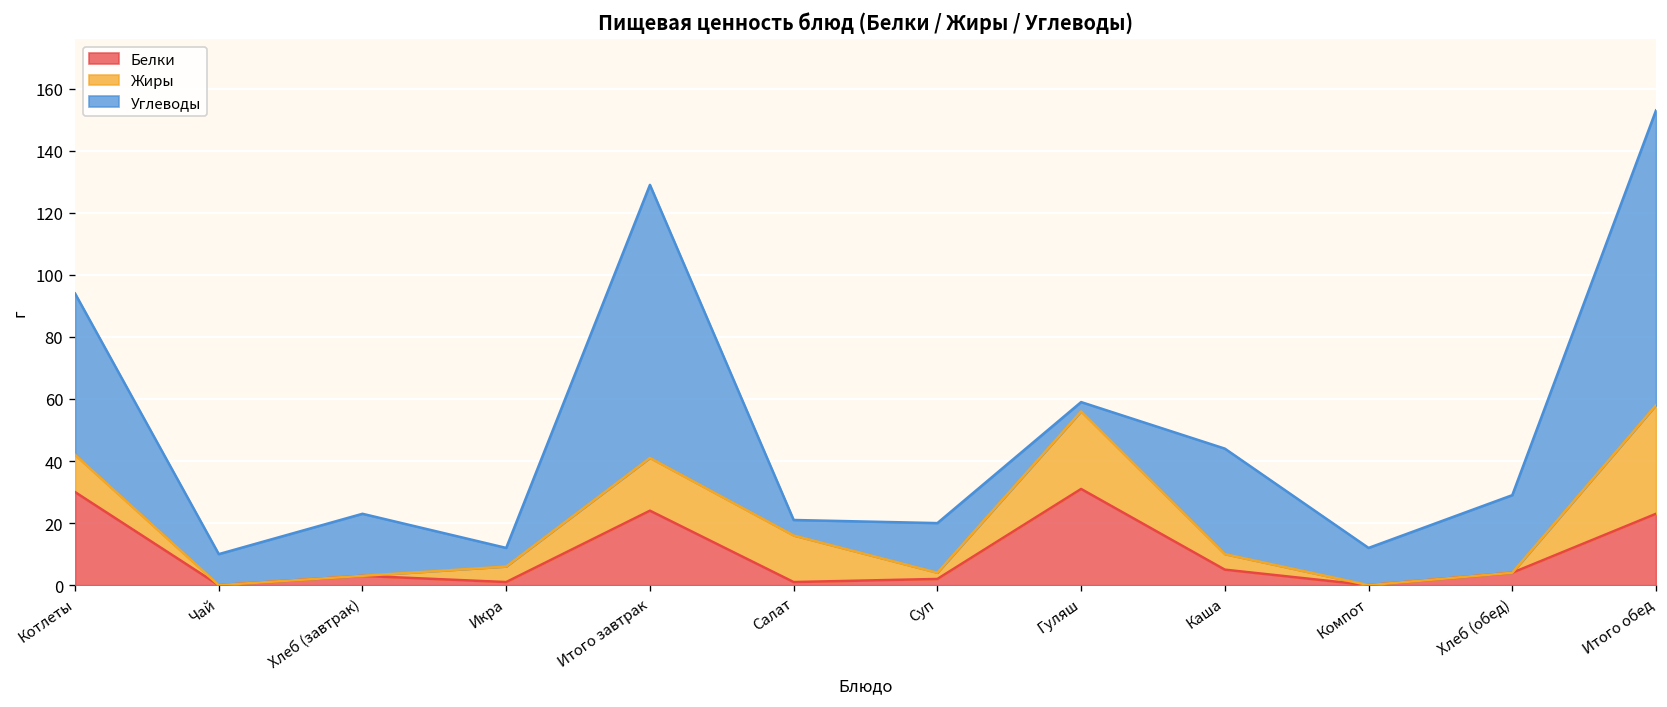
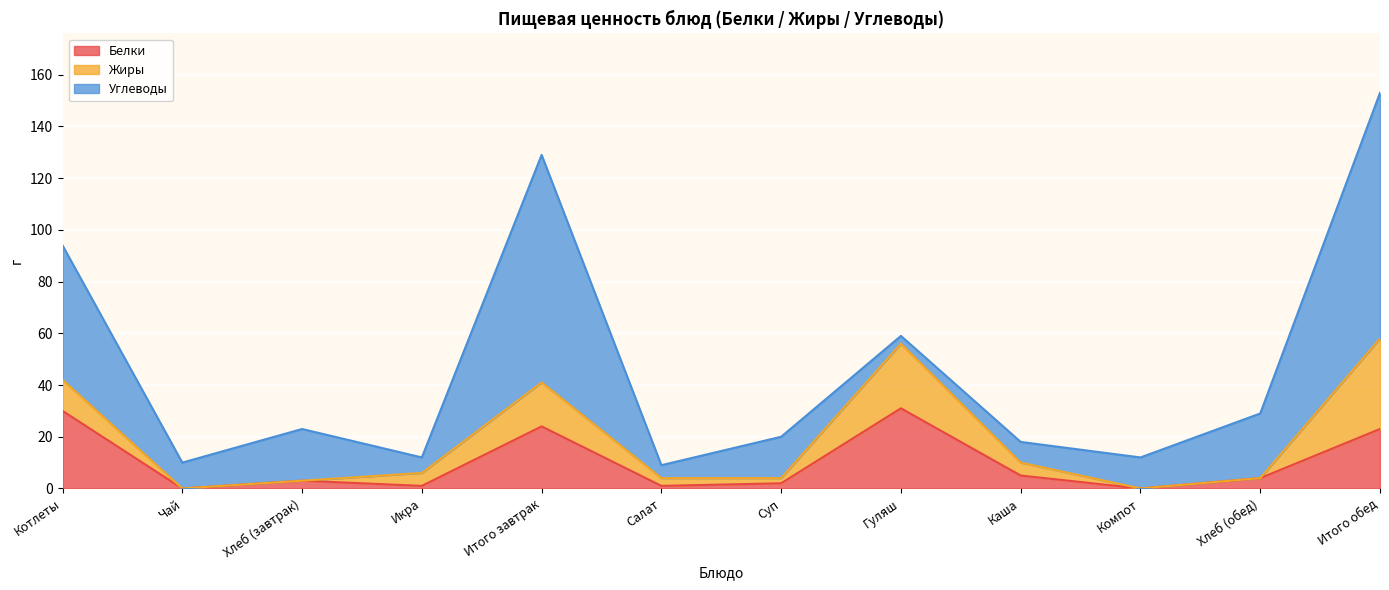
Жиры, Салат: 15 -> 3
Углеводы, Каша: 34 -> 8
